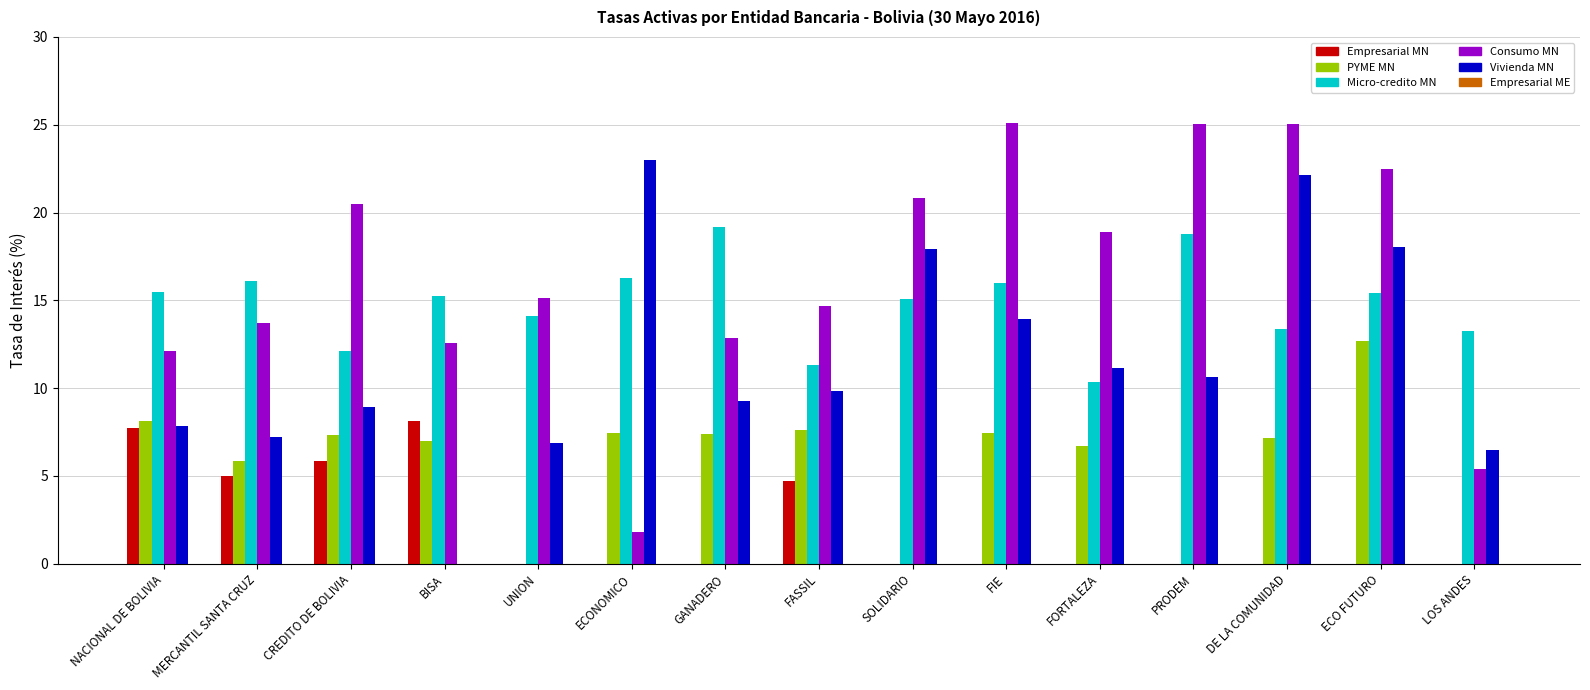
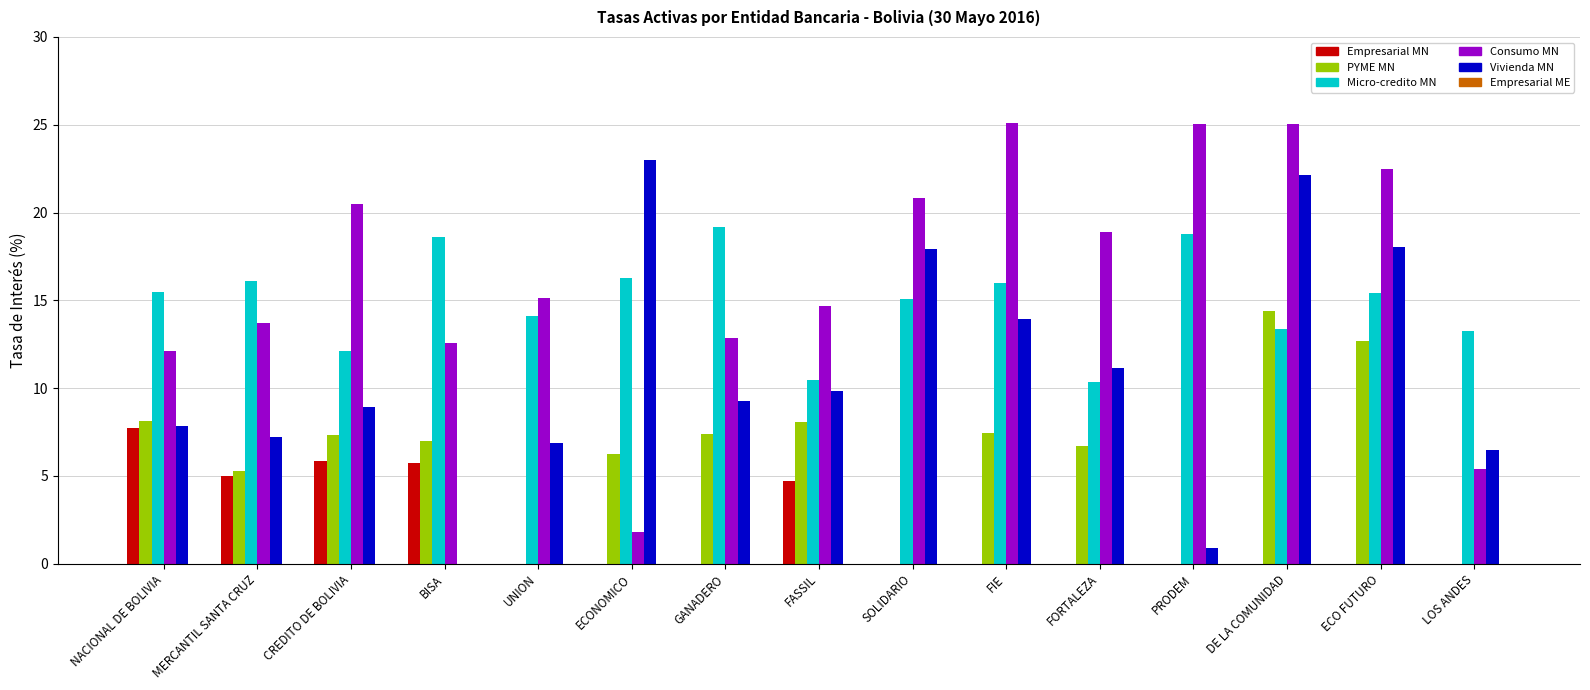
PYME MN, MERCANTIL SANTA CRUZ: 5.8 -> 5.3
Empresarial MN, BISA: 8.1 -> 5.7
Micro-credito MN, BISA: 15.3 -> 18.6
PYME MN, ECONOMICO: 7.5 -> 6.2
PYME MN, FASSIL: 7.6 -> 8.1
Micro-credito MN, FASSIL: 11.3 -> 10.4
Vivienda MN, PRODEM: 10.6 -> 0.9
PYME MN, DE LA COMUNIDAD: 7.2 -> 14.4
